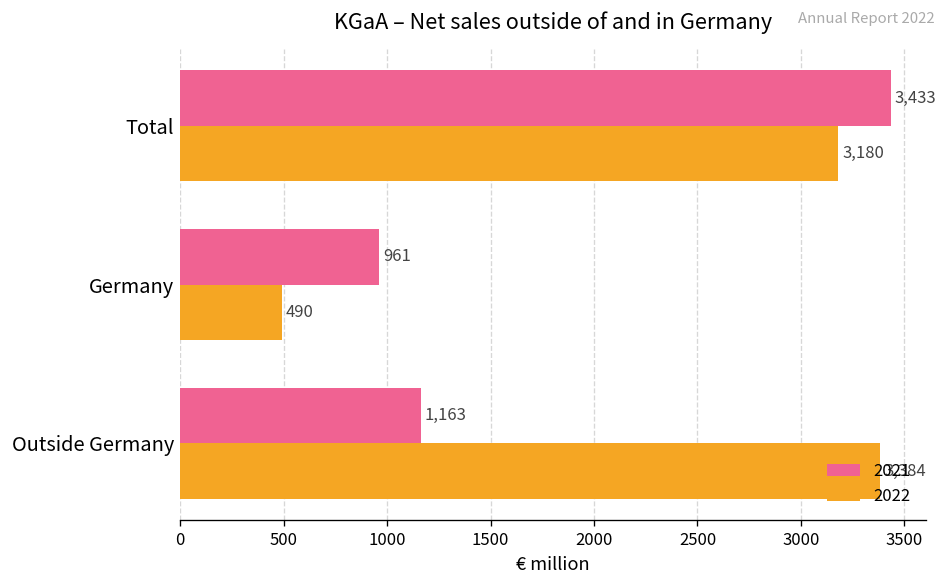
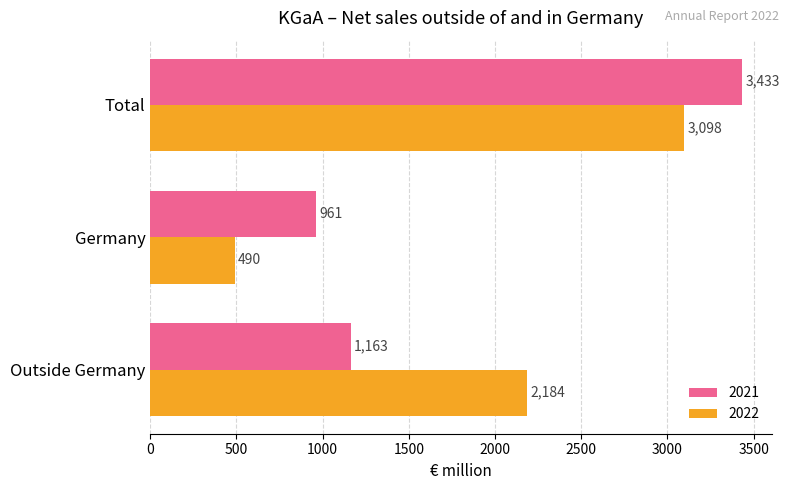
2022, Total: 3,180 -> 3,098
2022, Outside Germany: 3,384 -> 2,184
